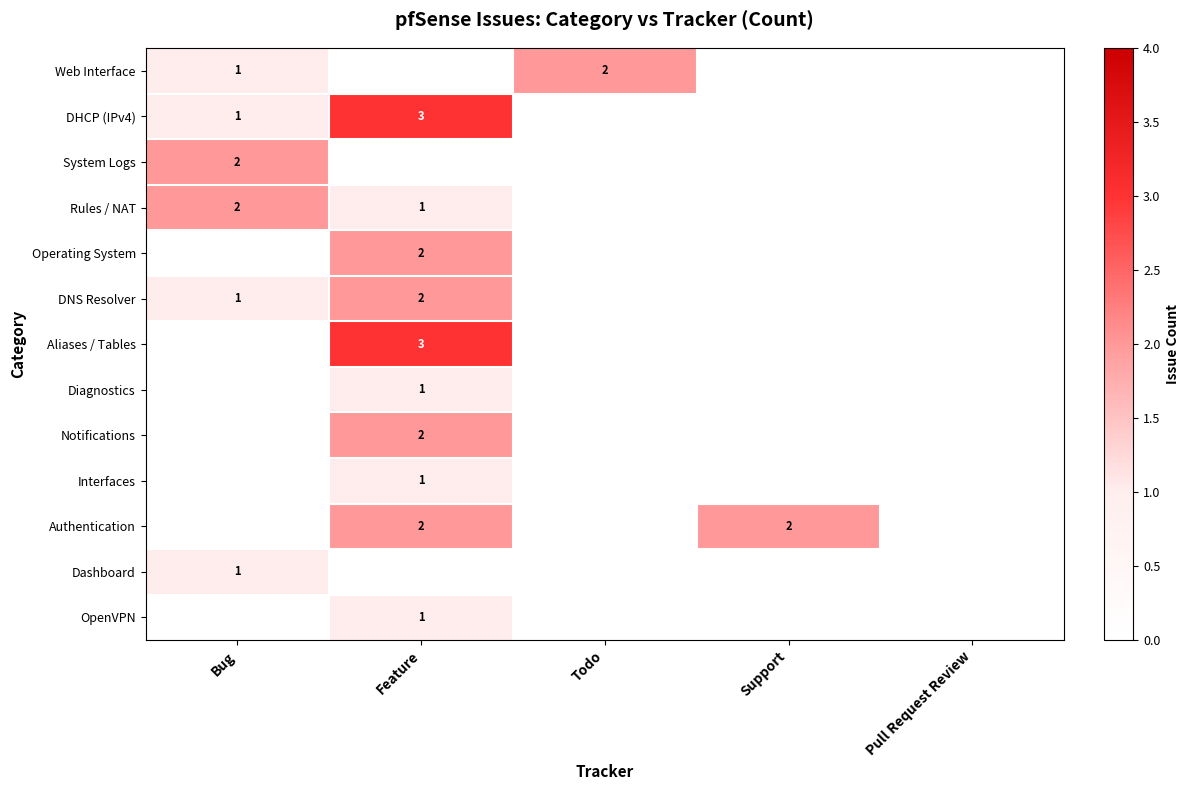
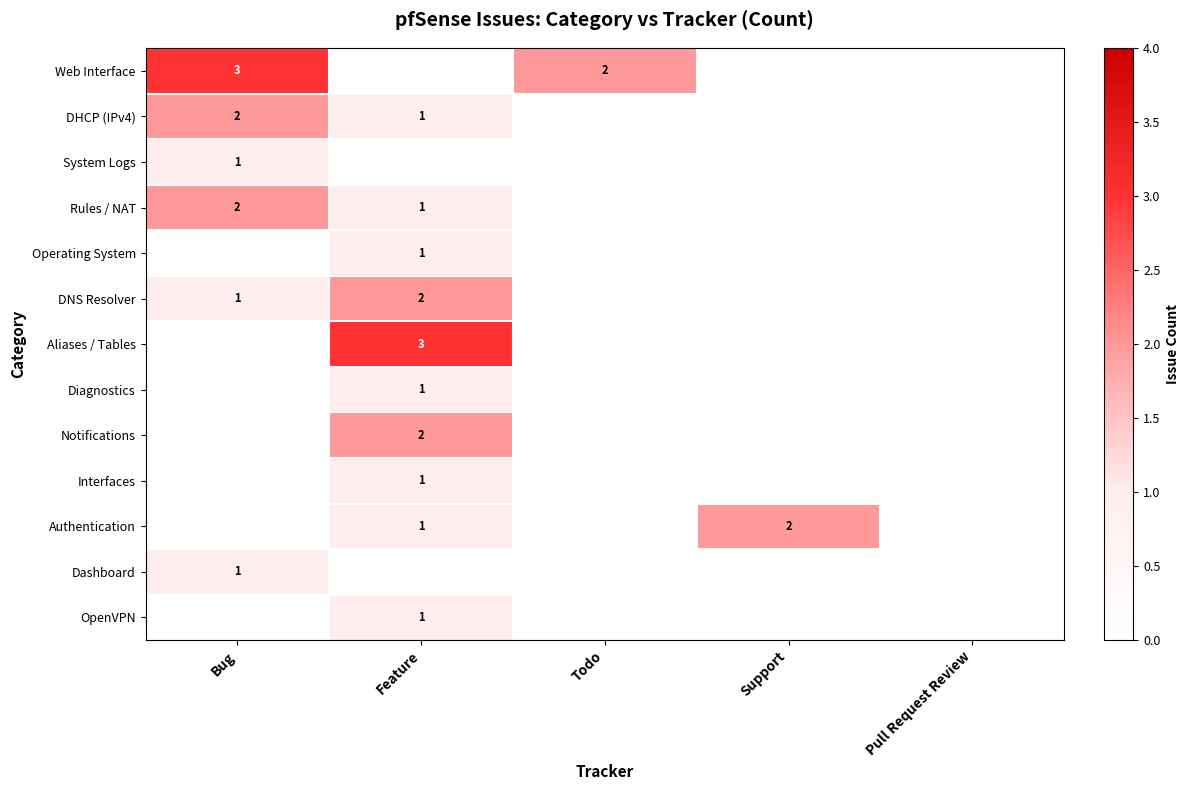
Web Interface, Bug: 1 -> 3
DHCP (IPv4), Bug: 1 -> 2
DHCP (IPv4), Feature: 3 -> 1
System Logs, Bug: 2 -> 1
Operating System, Feature: 2 -> 1
Authentication, Feature: 2 -> 1
